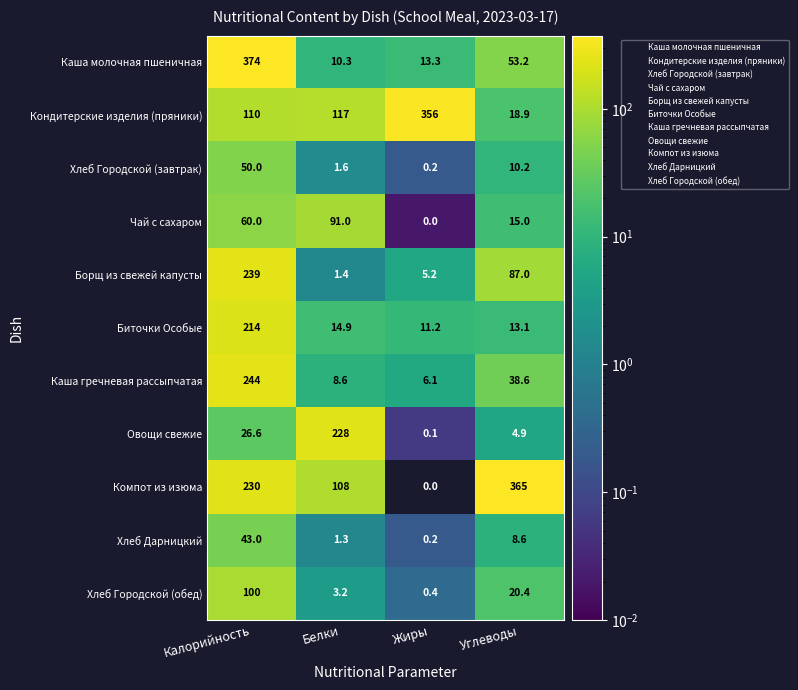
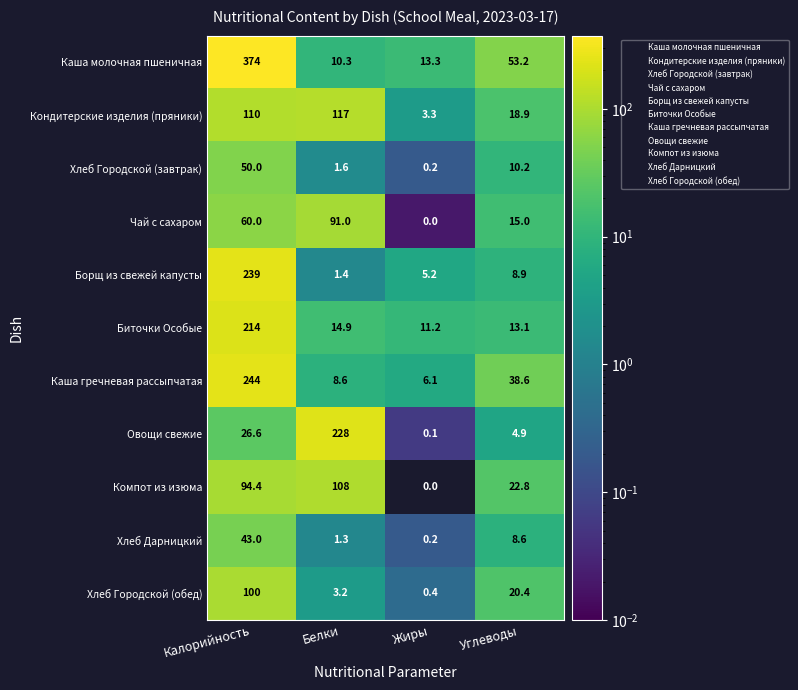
Кондитерские изделия (пряники), Жиры: 356 -> 3.3
Борщ из свежей капусты, Углеводы: 87.0 -> 8.9
Компот из изюма, Калорийность: 230 -> 94.4
Компот из изюма, Углеводы: 365 -> 22.8
